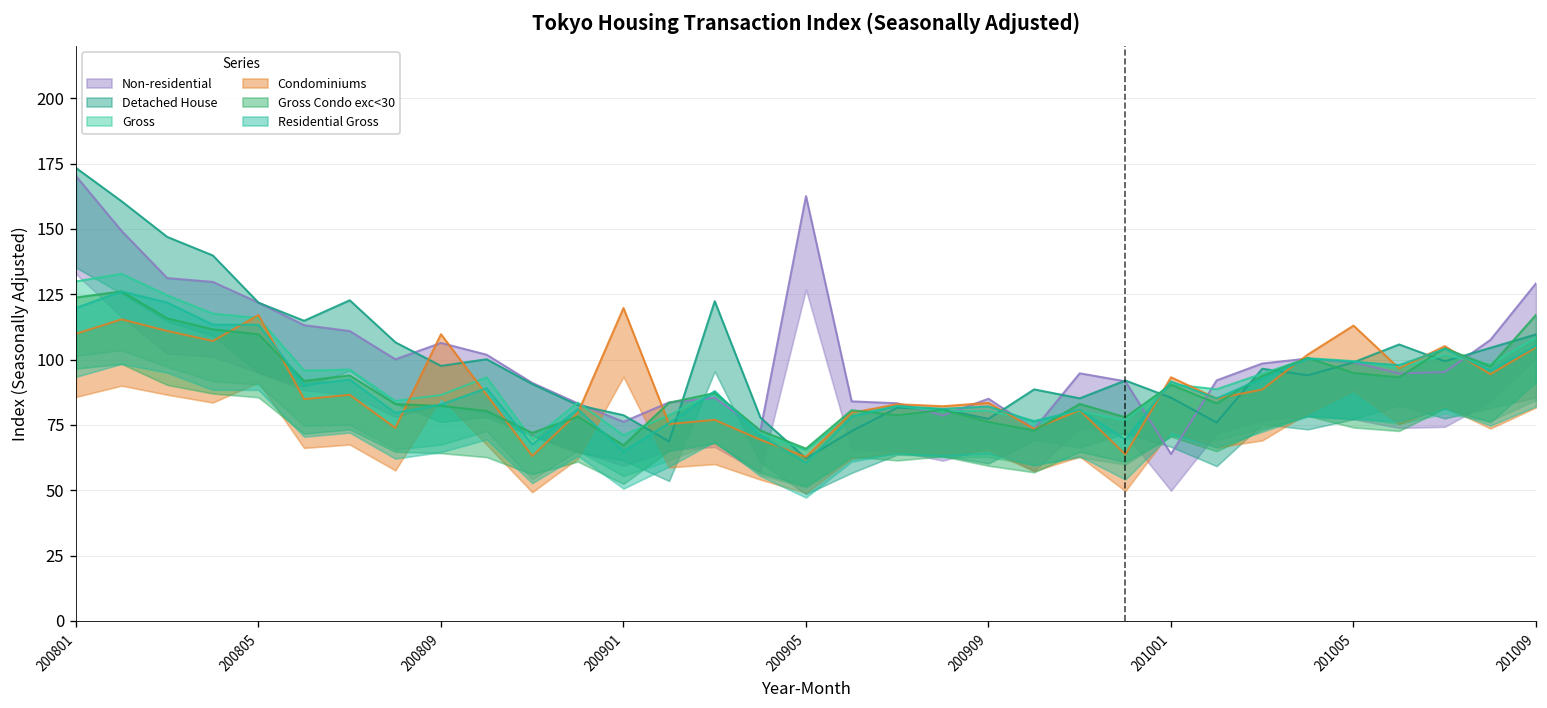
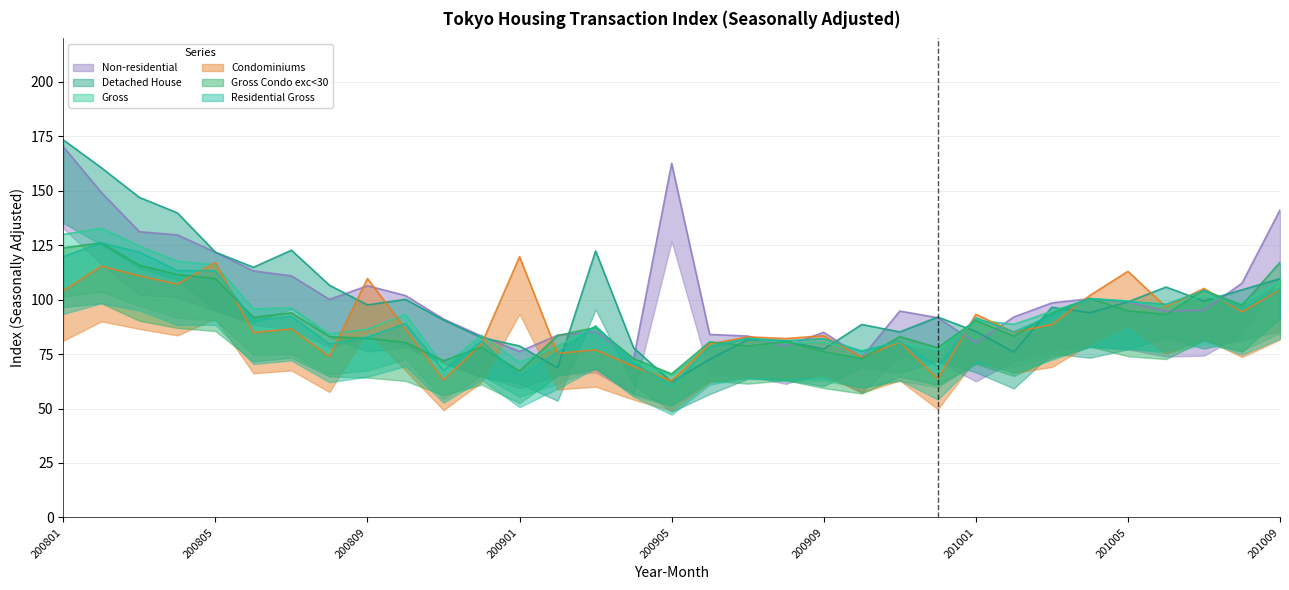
Condominiums, 200801: 110 -> 104
Non-residential, 201001: 64 -> 80
Non-residential, 201009: 129 -> 141
